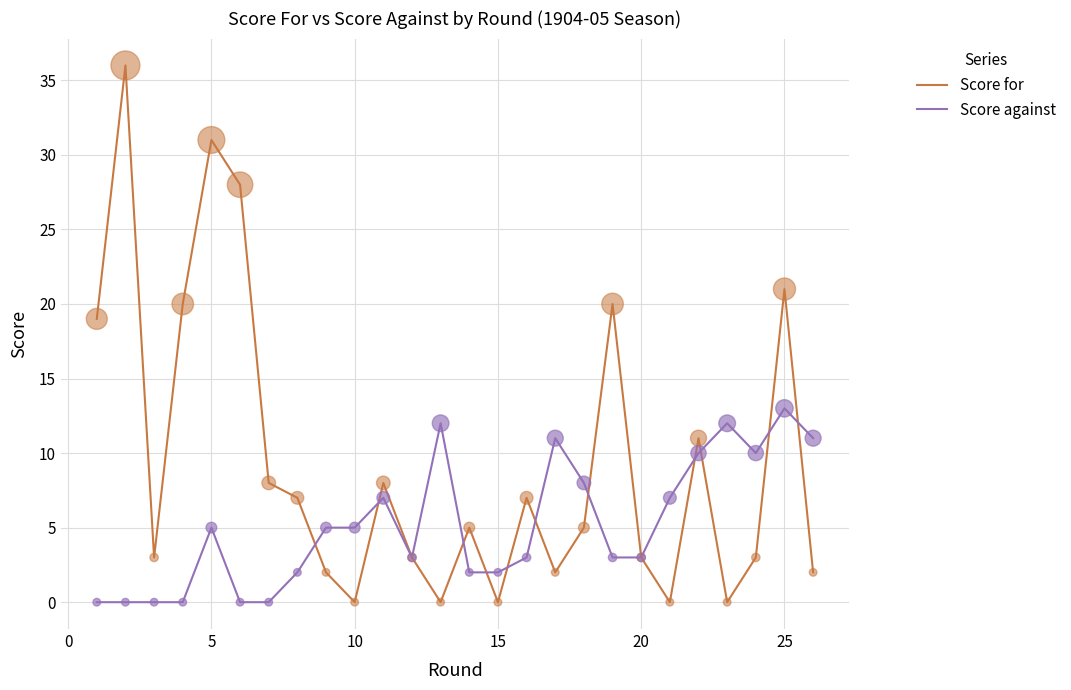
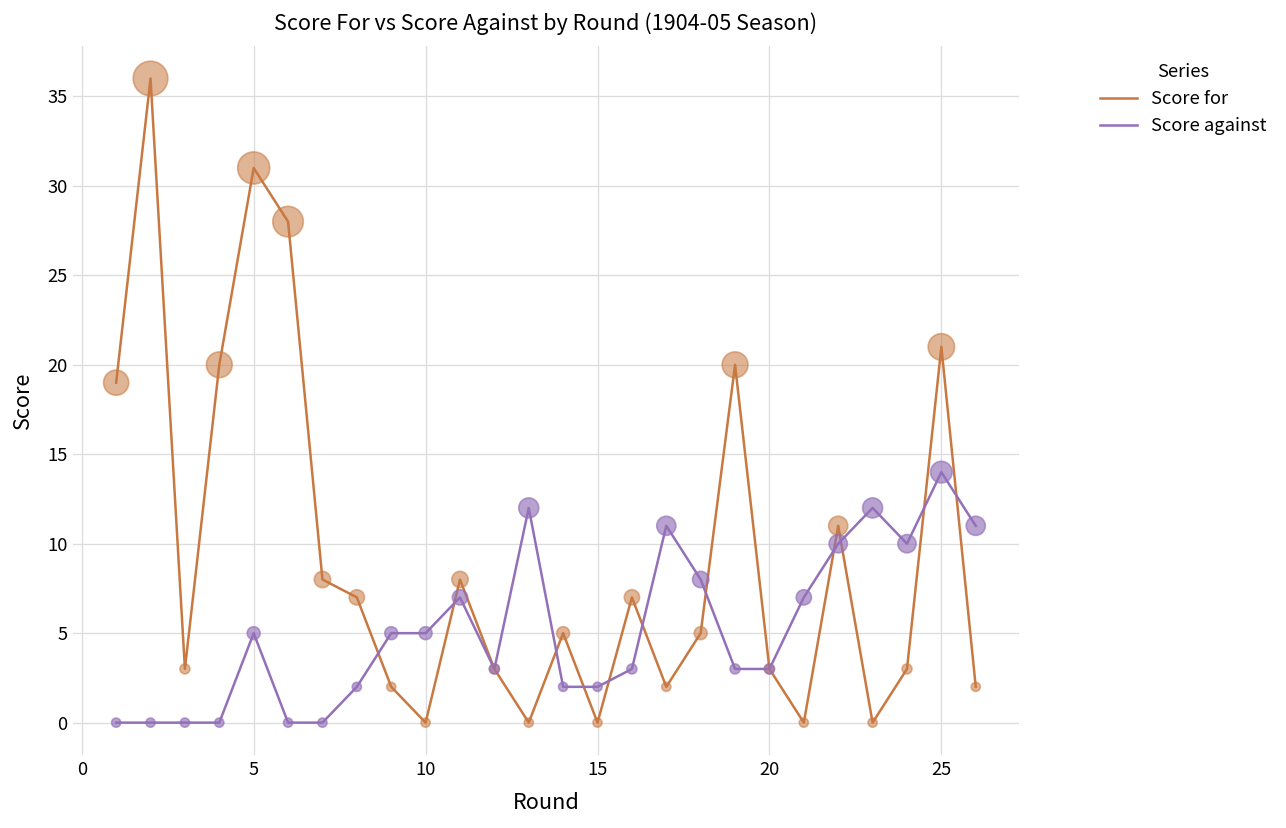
Score against, 25: 13 -> 14
